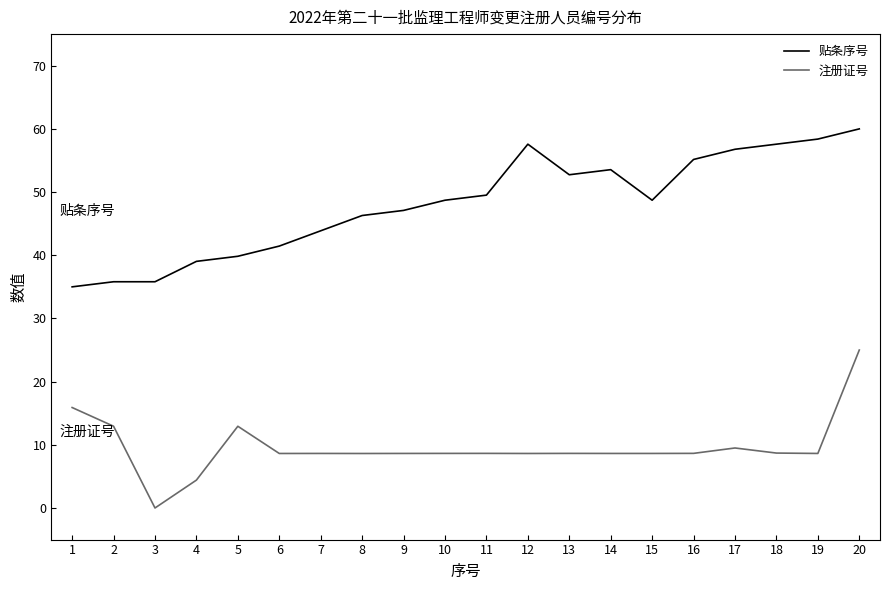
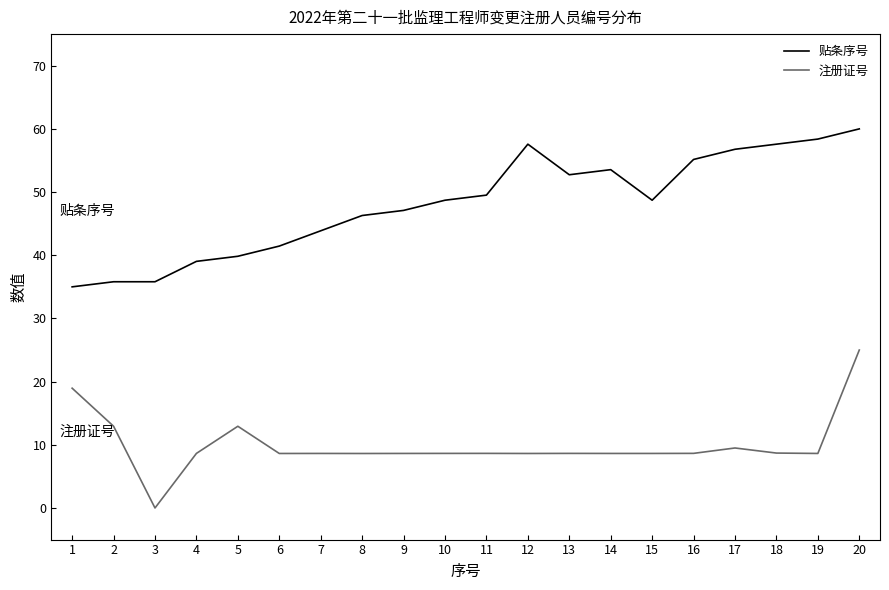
注册证号, 1: 16 -> 19
注册证号, 4: 4 -> 9
